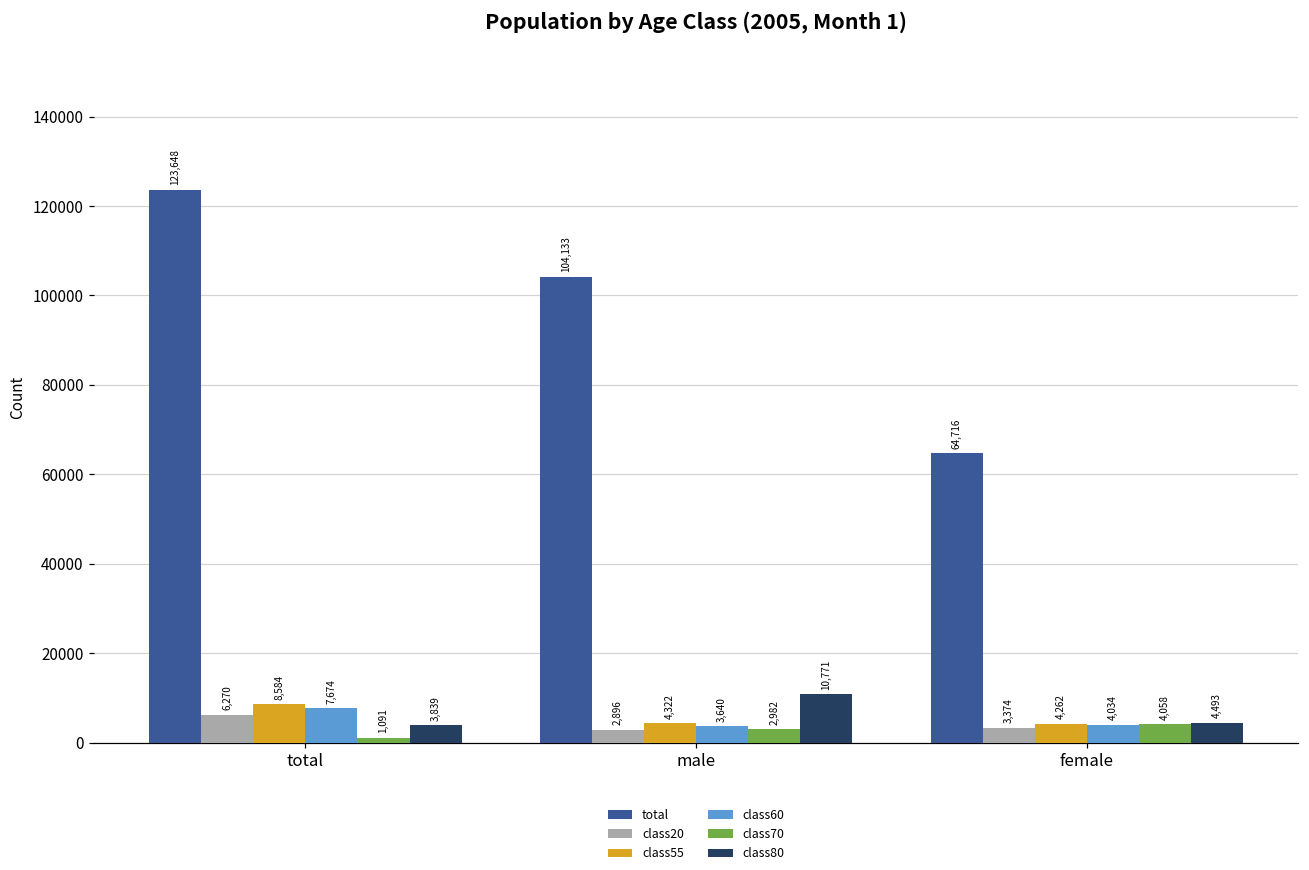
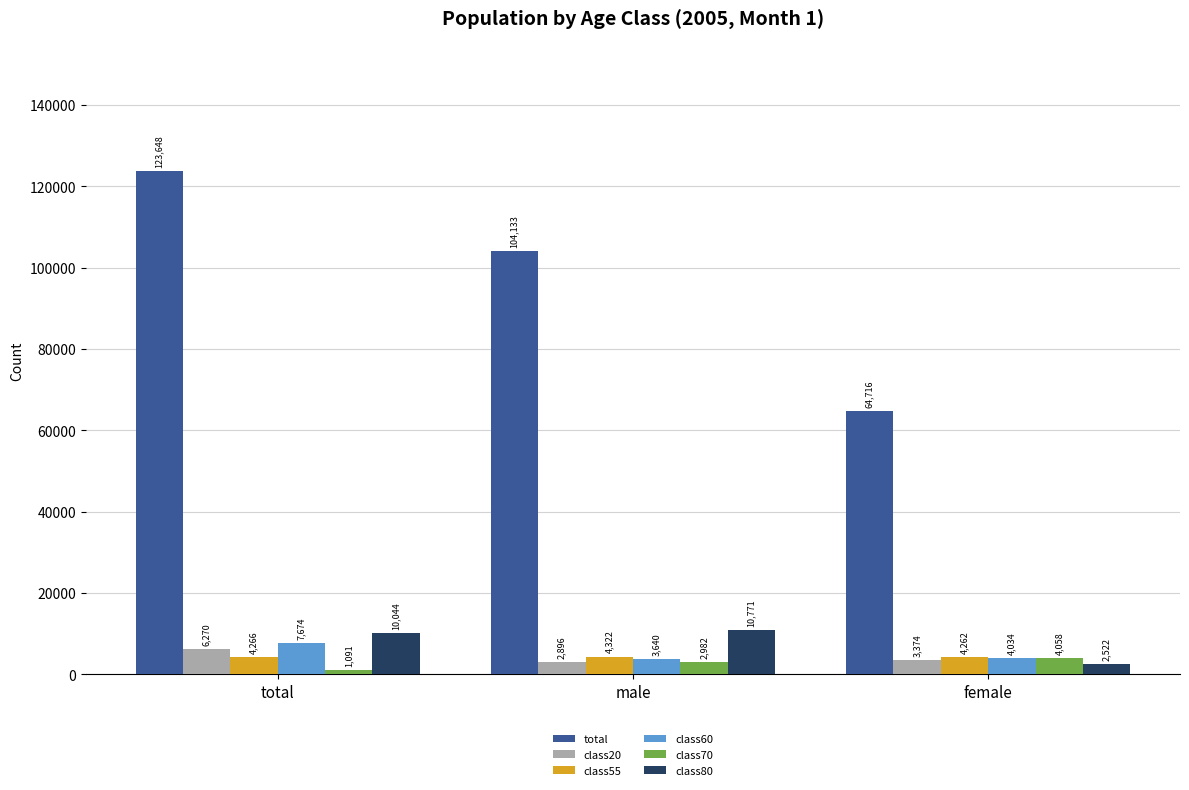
class55, total: 8,584 -> 4,266
class80, total: 3,839 -> 10,044
class80, female: 4,493 -> 2,522
